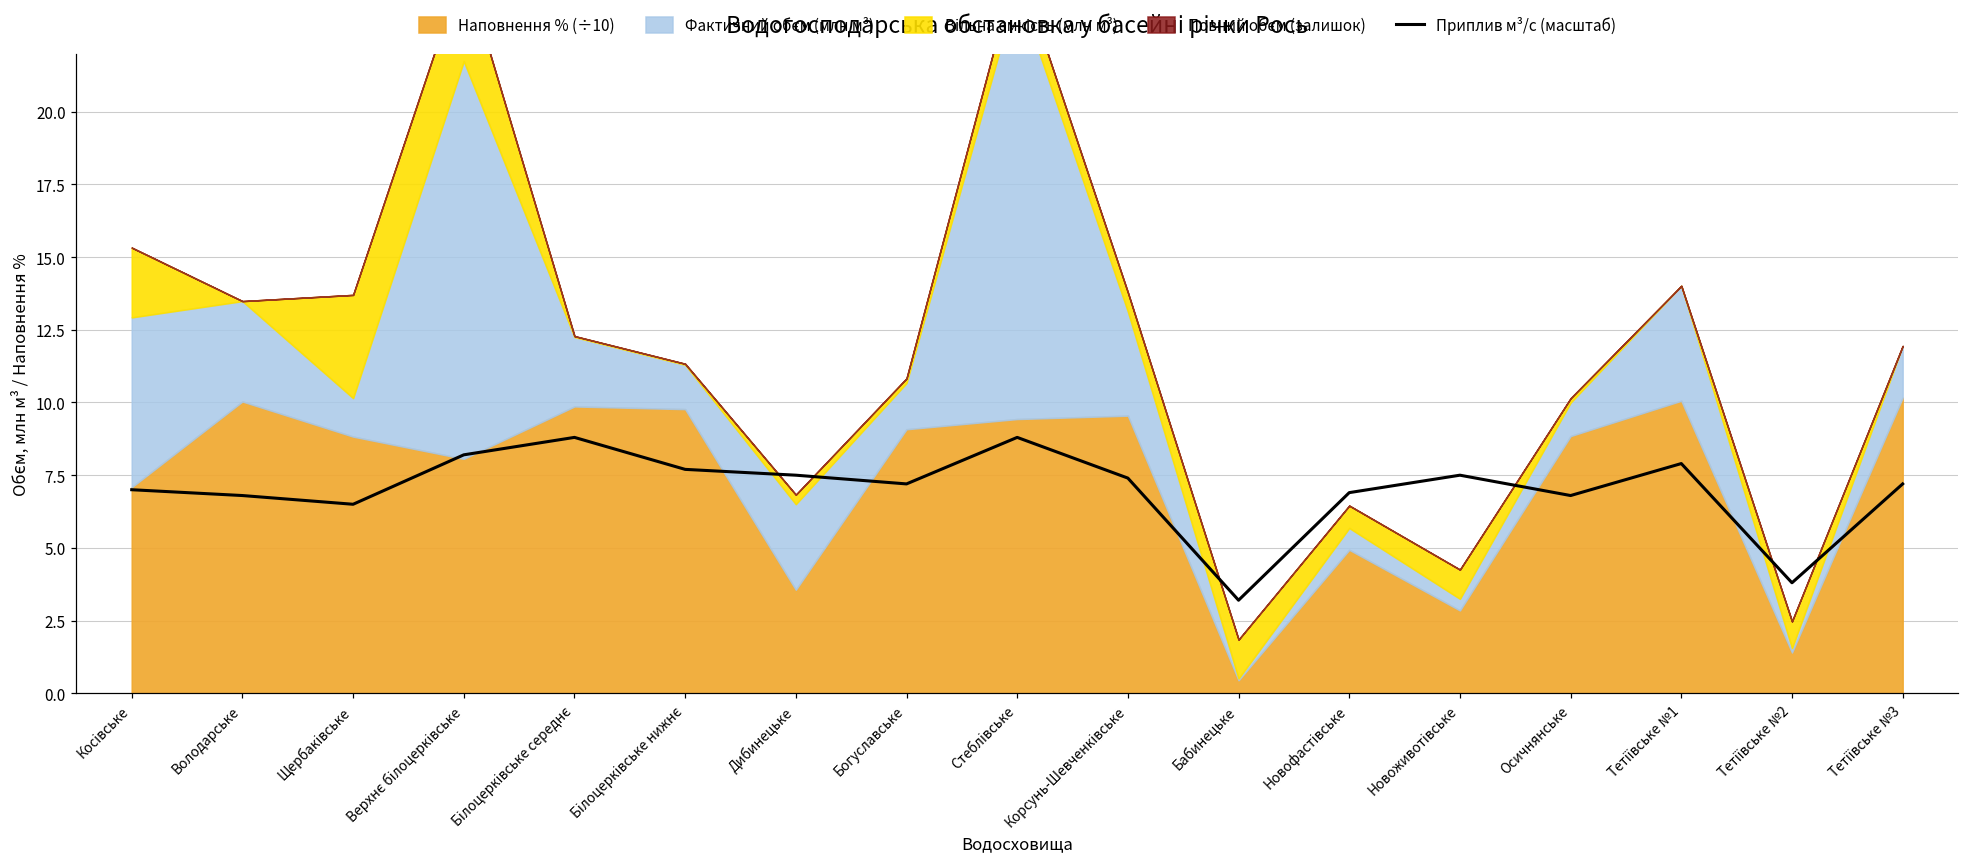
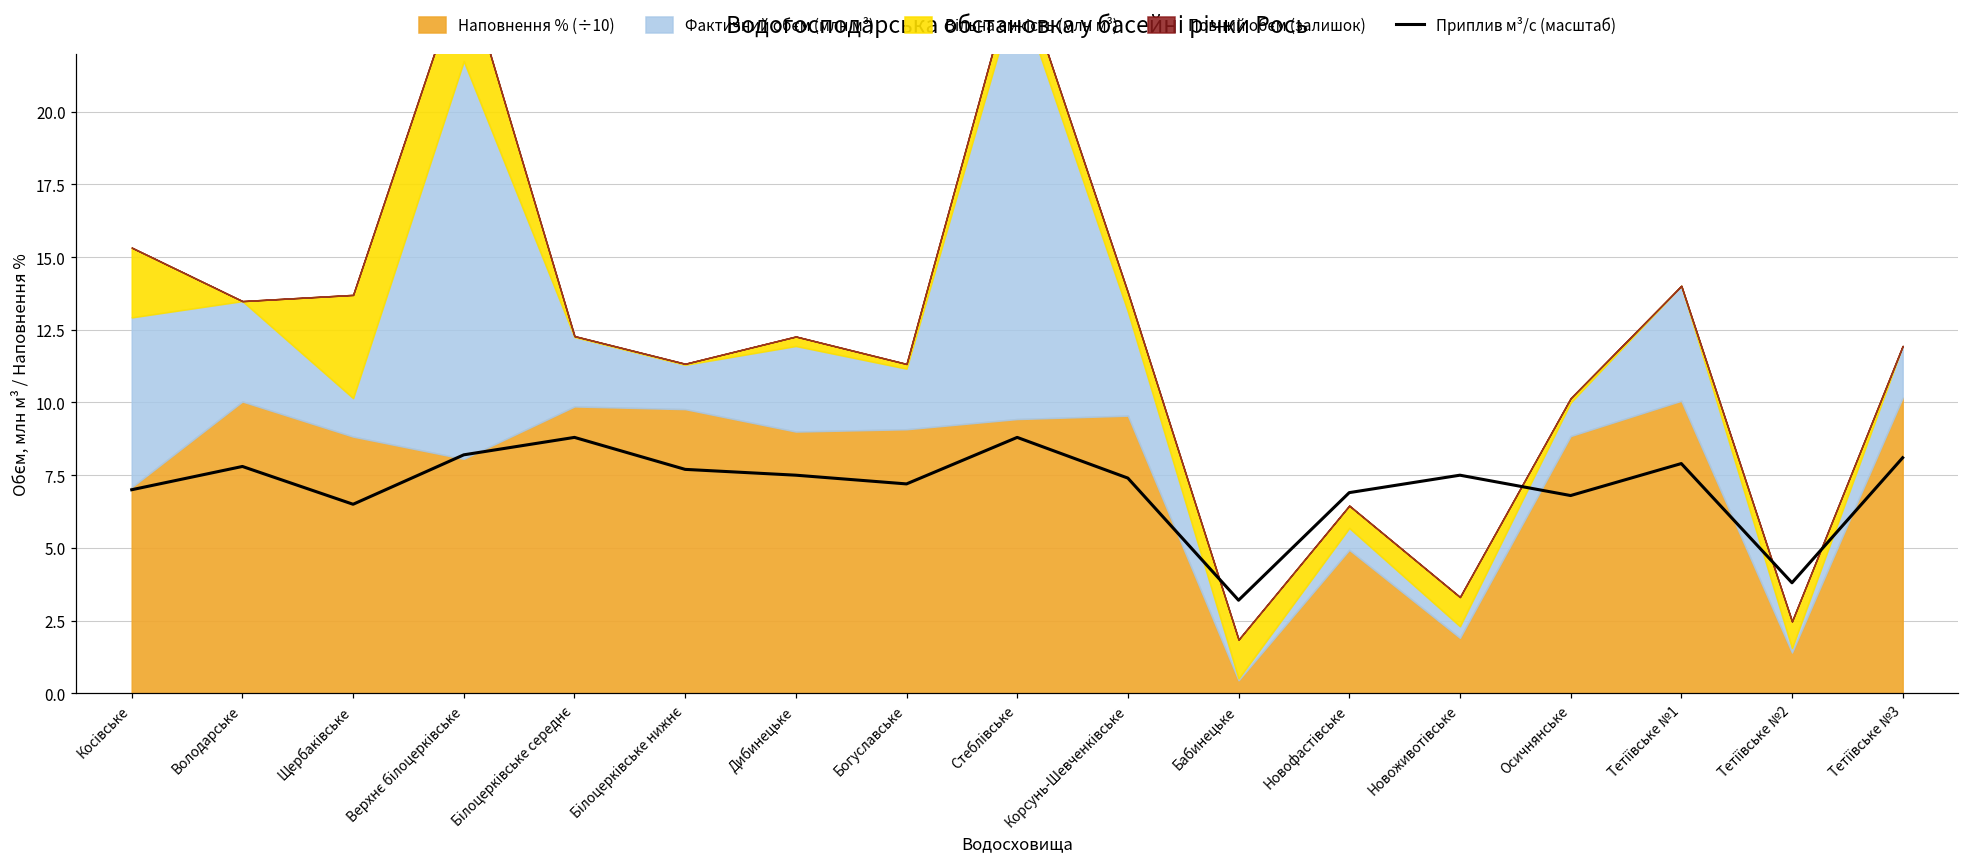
Приплив м³/с (масштаб), Володарське: 6.8 -> 7.8
Наповнення % (÷10), Дибинецьке: 3.6 -> 9.0
Фактичний обєм (млн м³), Богуславське: 1.6 -> 2.1
Наповнення % (÷10), Новоживотівське: 2.8 -> 1.9
Приплив м³/с (масштаб), Тетіївське №3: 7.2 -> 8.1
